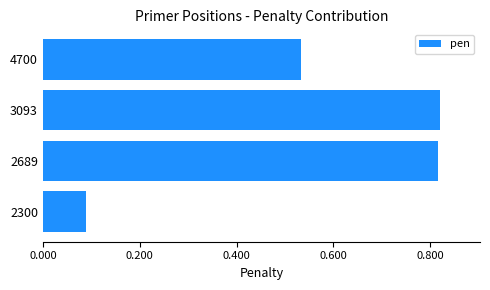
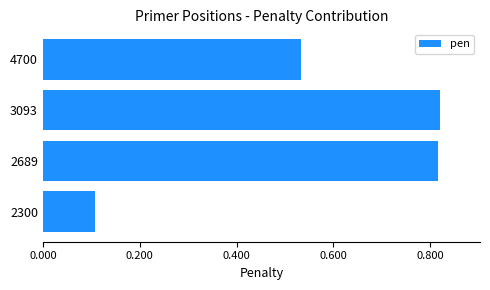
2300: 0.09 -> 0.11
